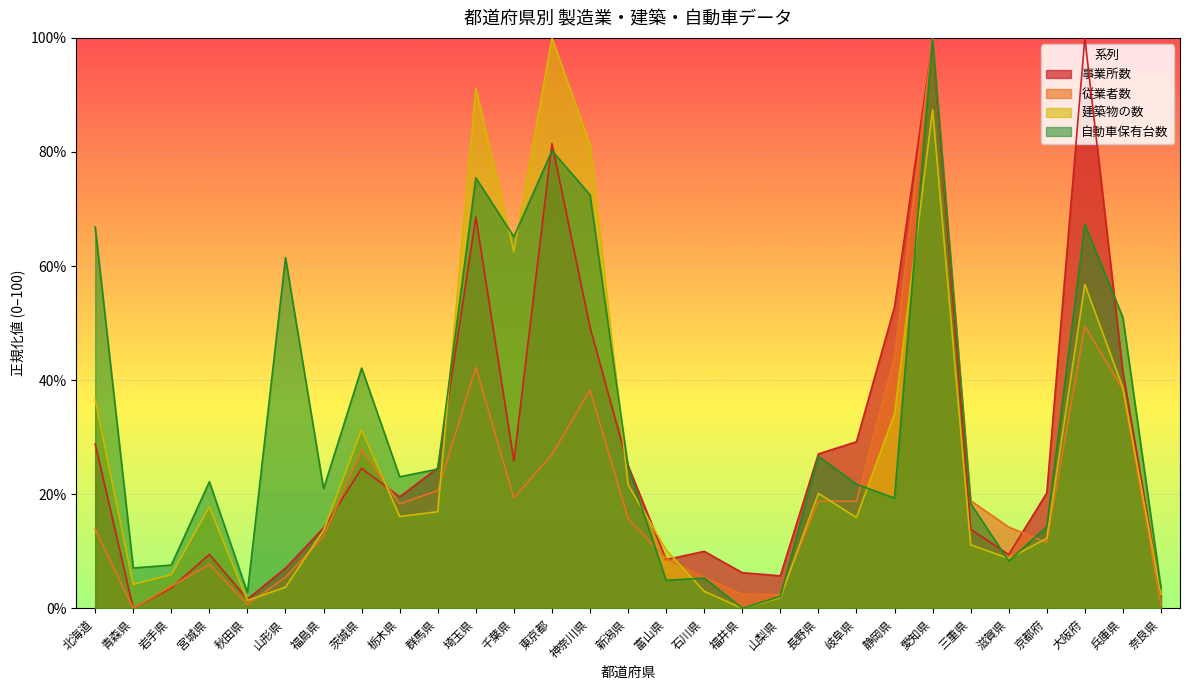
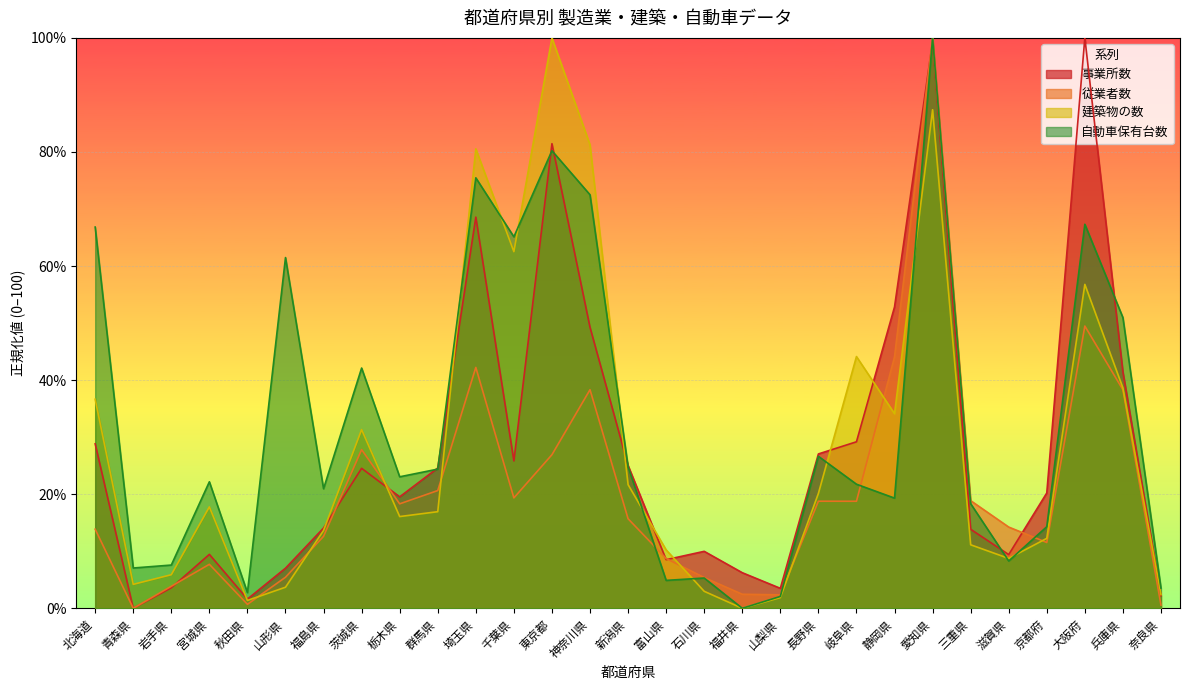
建築物の数, 埼玉県: 91% -> 81%
事業所数, 山梨県: 6% -> 4%
建築物の数, 岐阜県: 16% -> 44%
